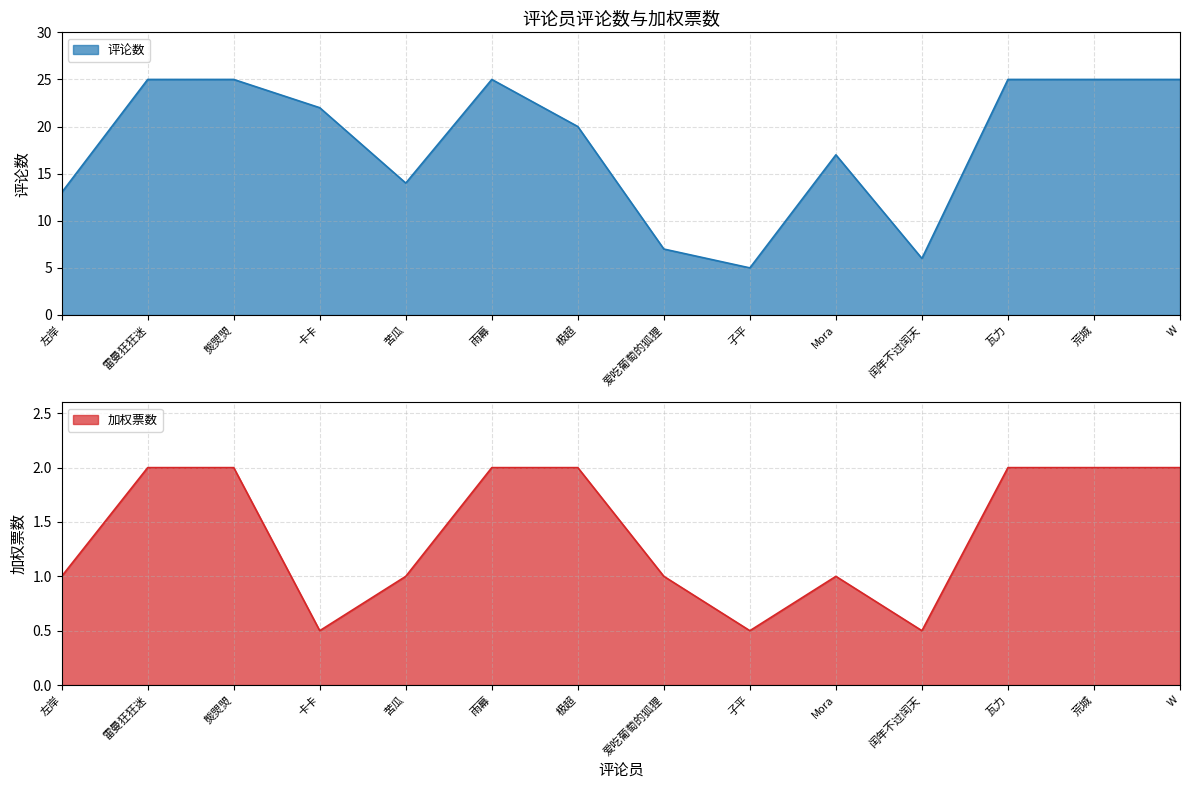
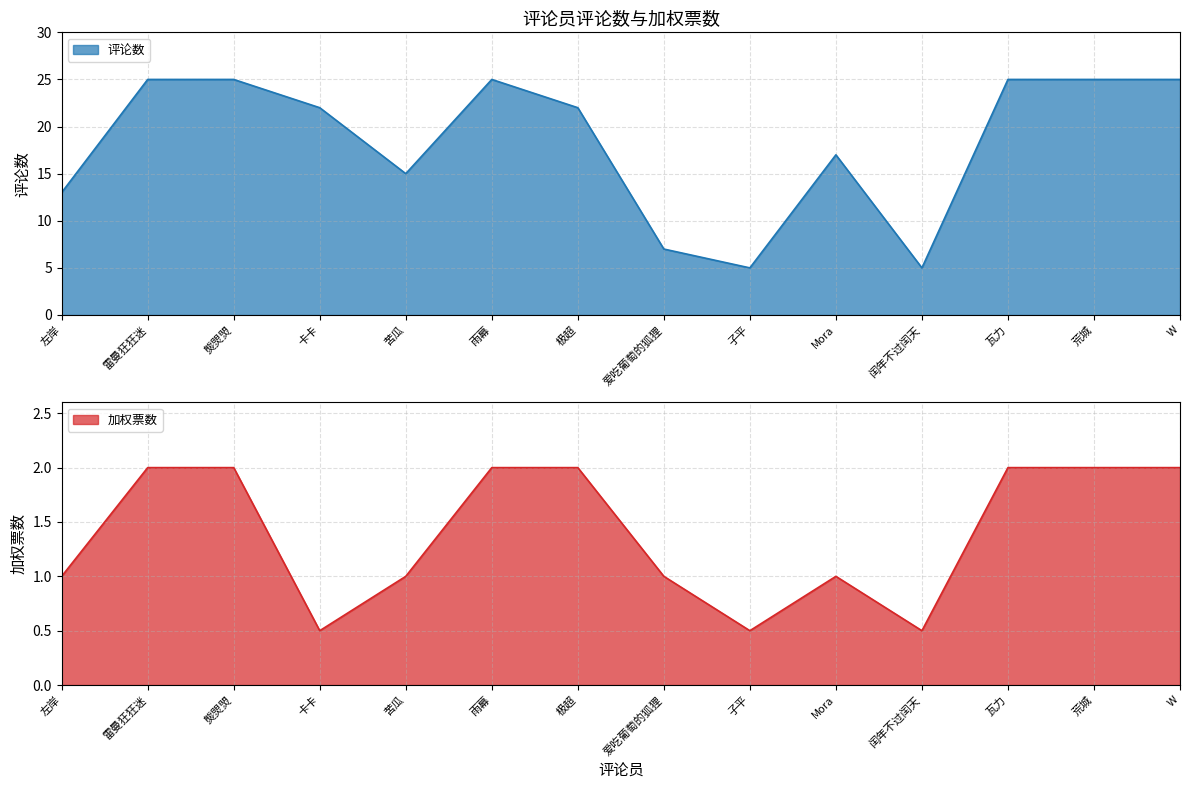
评论员评论数与加权票数, 苦瓜: 14 -> 15
评论员评论数与加权票数, 极超: 20 -> 22
评论员评论数与加权票数, 闰年不过闰天: 6 -> 5
